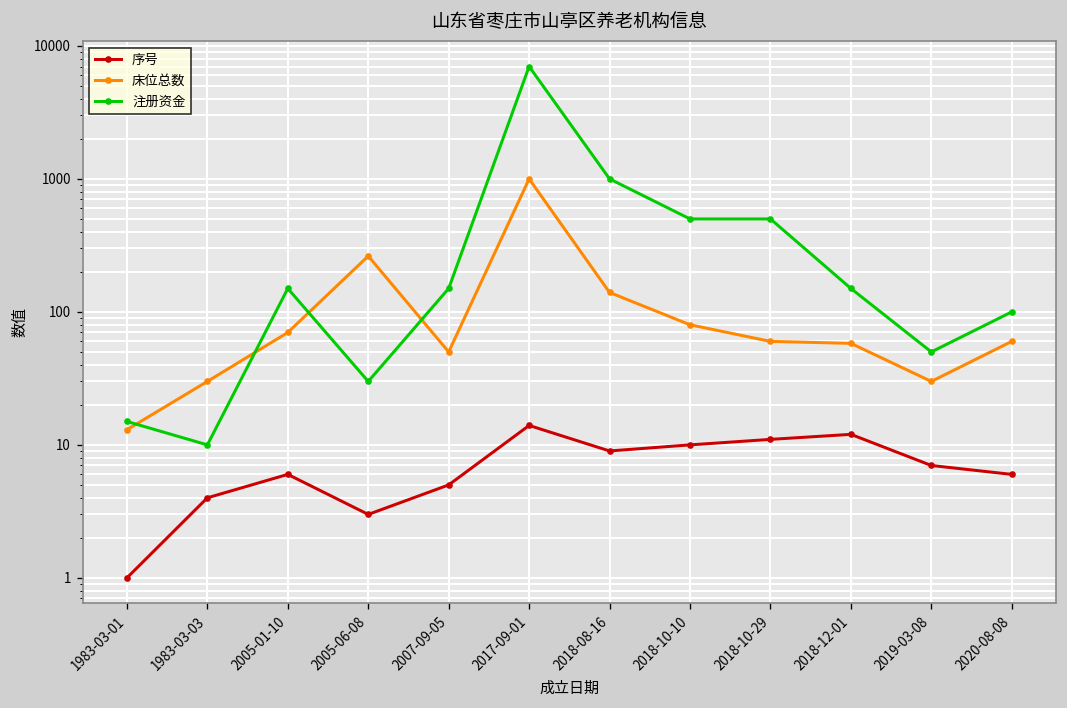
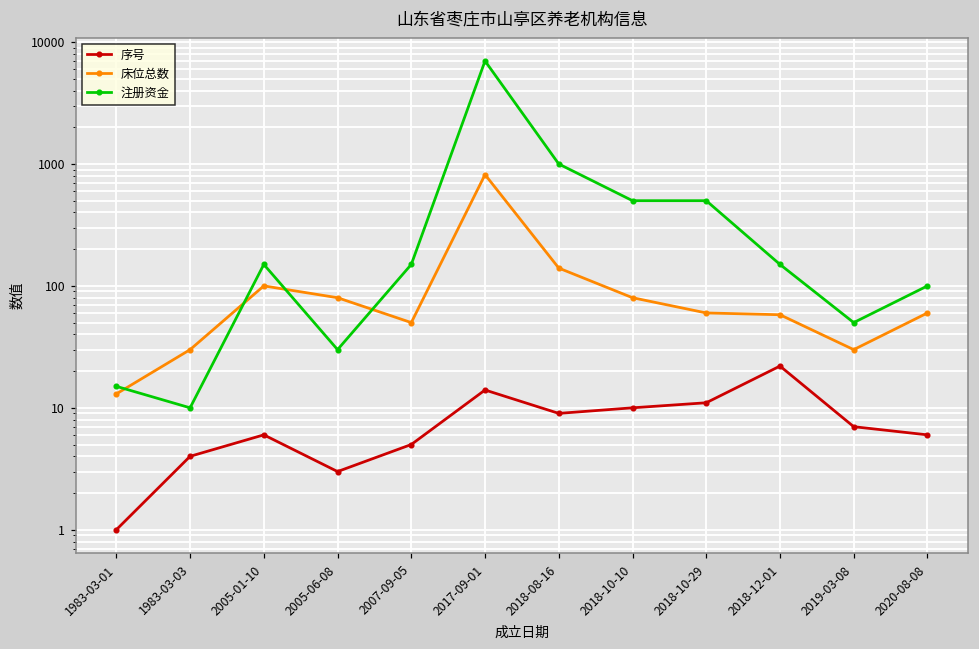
床位总数, 2005-01-10: 70 -> 100
床位总数, 2005-06-08: 260 -> 80
床位总数, 2017-09-01: 1000 -> 800
序号, 2018-12-01: 12 -> 22
